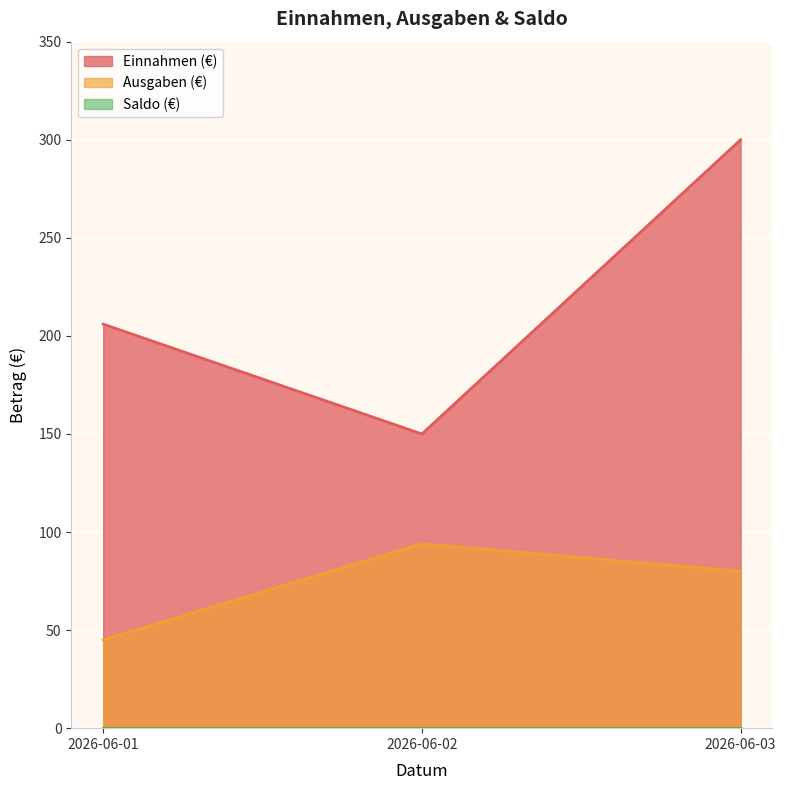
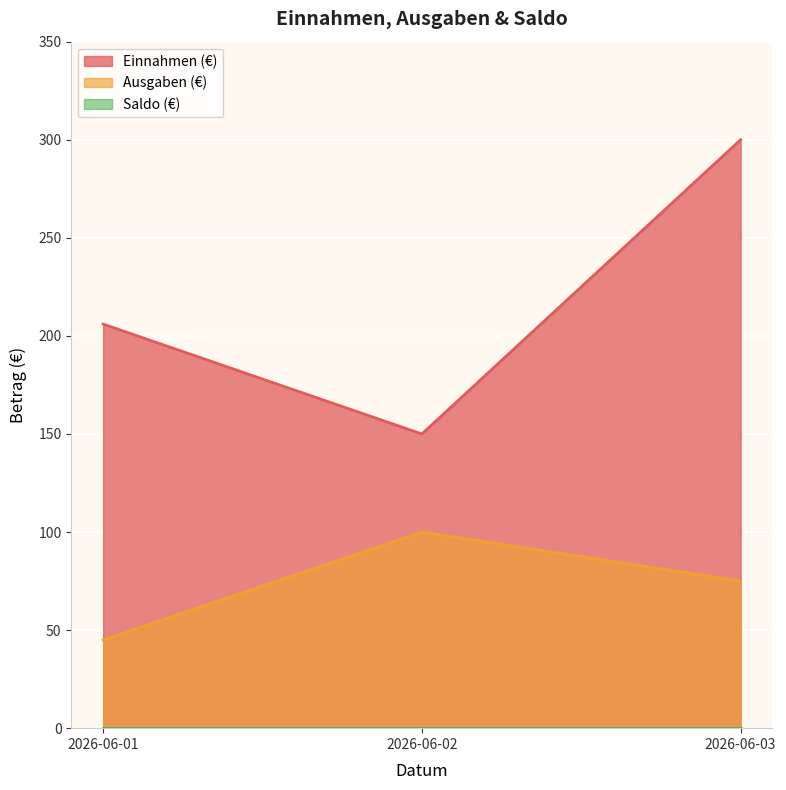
Ausgaben (€), 2026-06-02: 94 -> 100
Ausgaben (€), 2026-06-03: 80 -> 75
